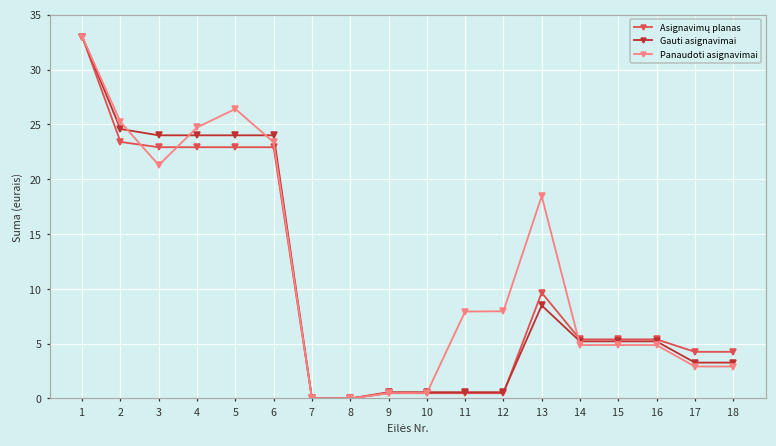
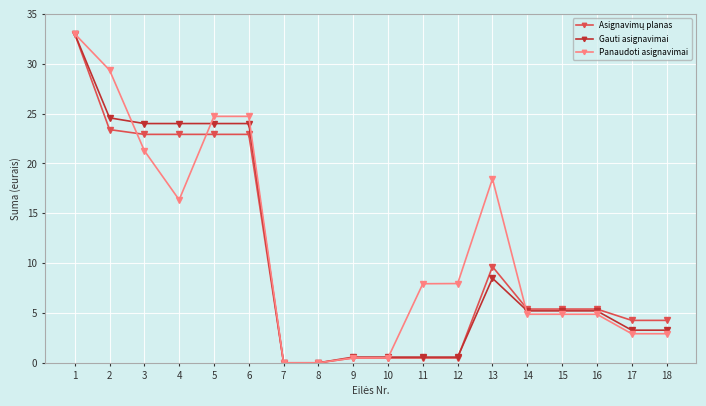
Panaudoti asignavimai, 2: 25 -> 29
Panaudoti asignavimai, 4: 25 -> 16
Panaudoti asignavimai, 5: 26 -> 25
Panaudoti asignavimai, 6: 23 -> 25
